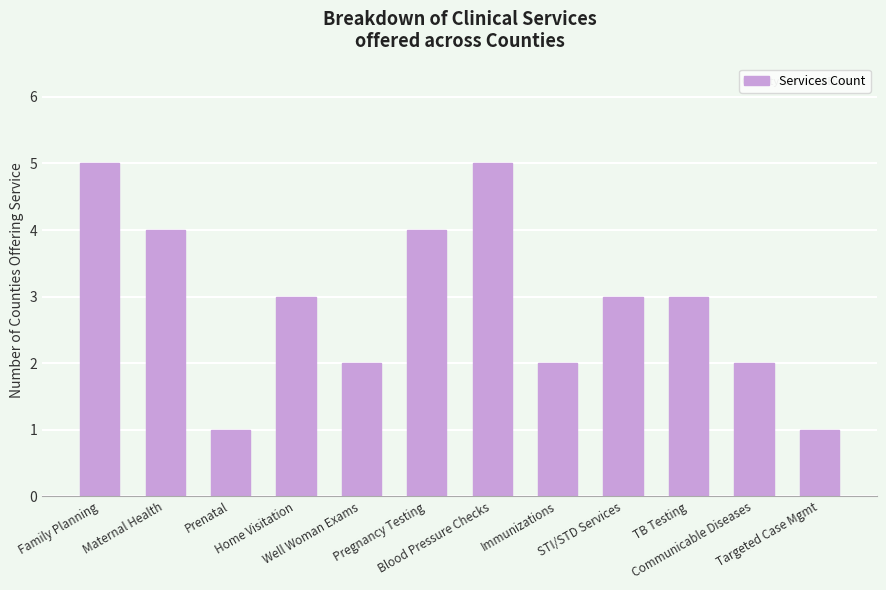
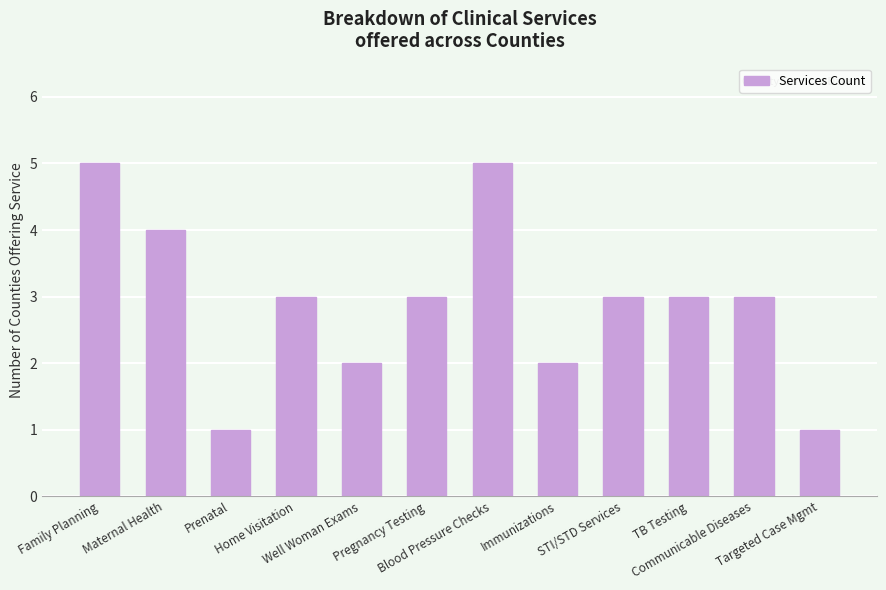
Pregnancy Testing: 4 -> 3
Communicable Diseases: 2 -> 3
